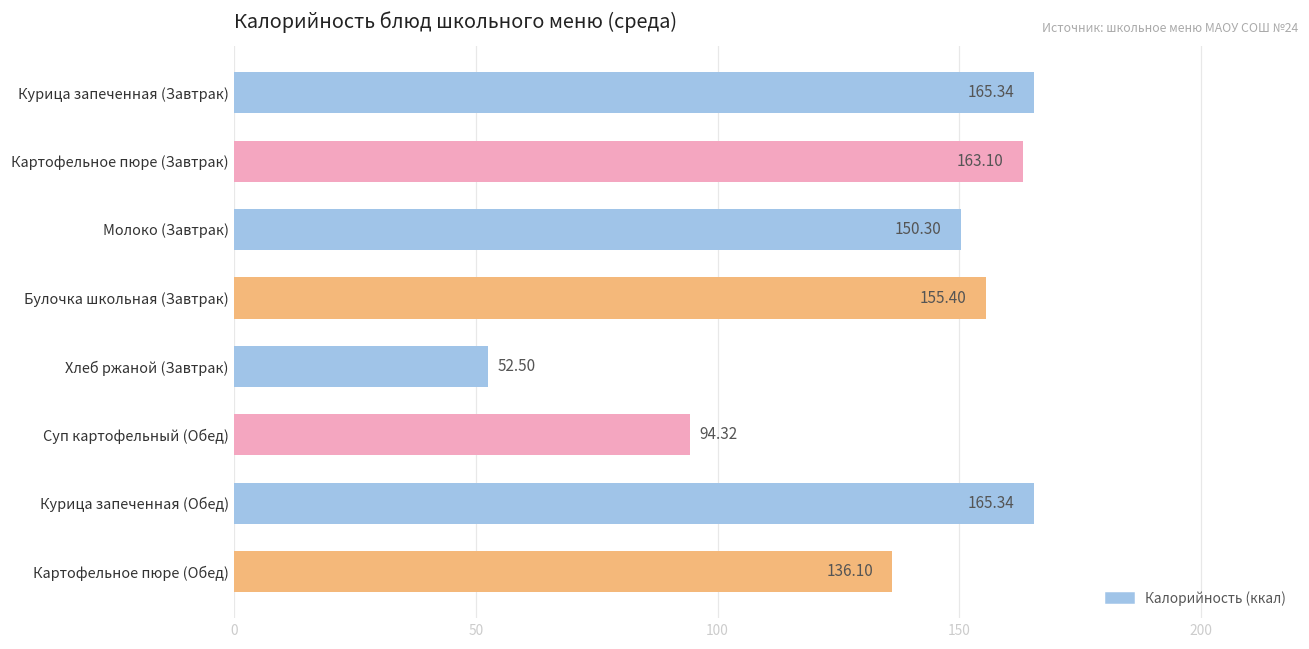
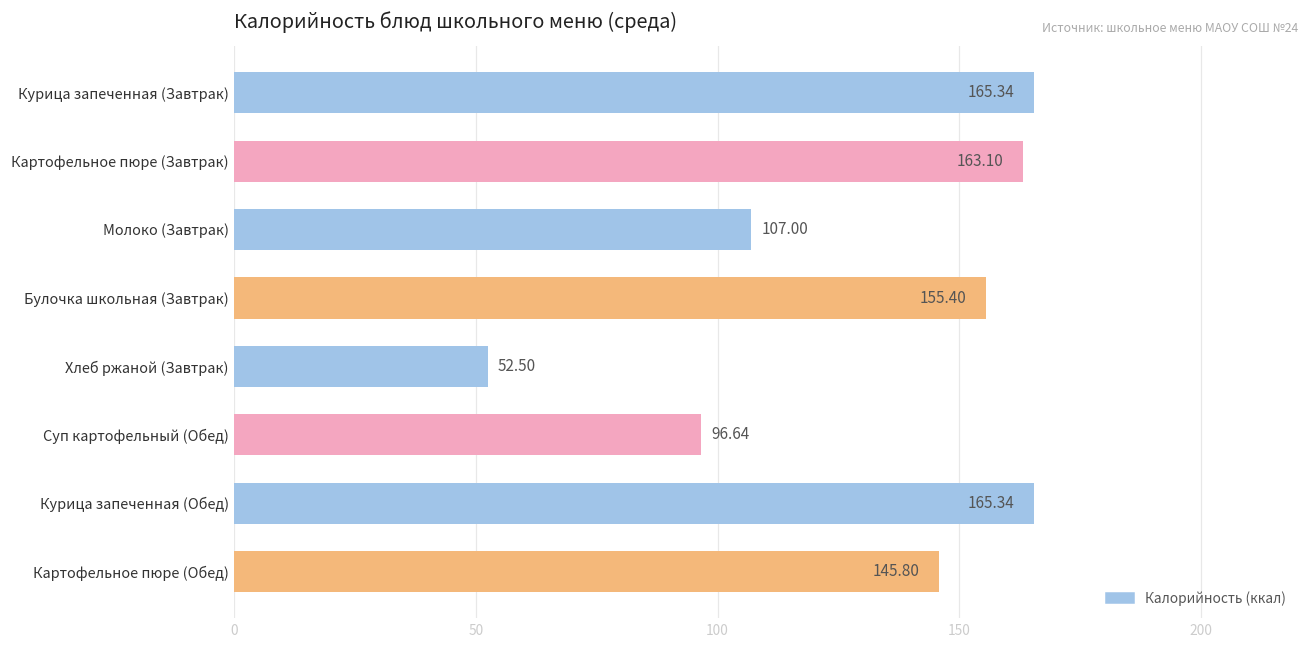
Молоко (Завтрак): 150.30 -> 107.00
Суп картофельный (Обед): 94.32 -> 96.64
Картофельное пюре (Обед): 136.10 -> 145.80
